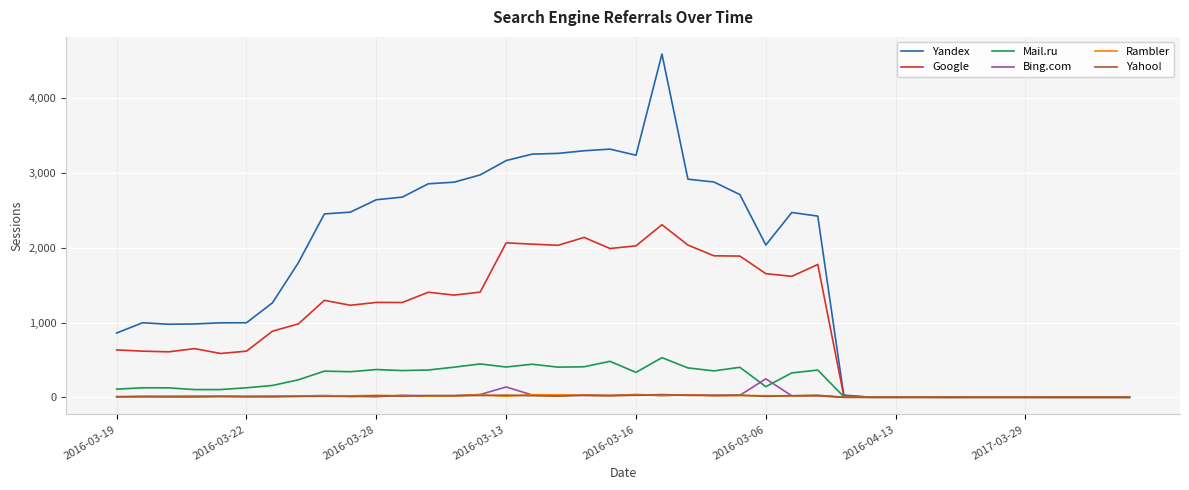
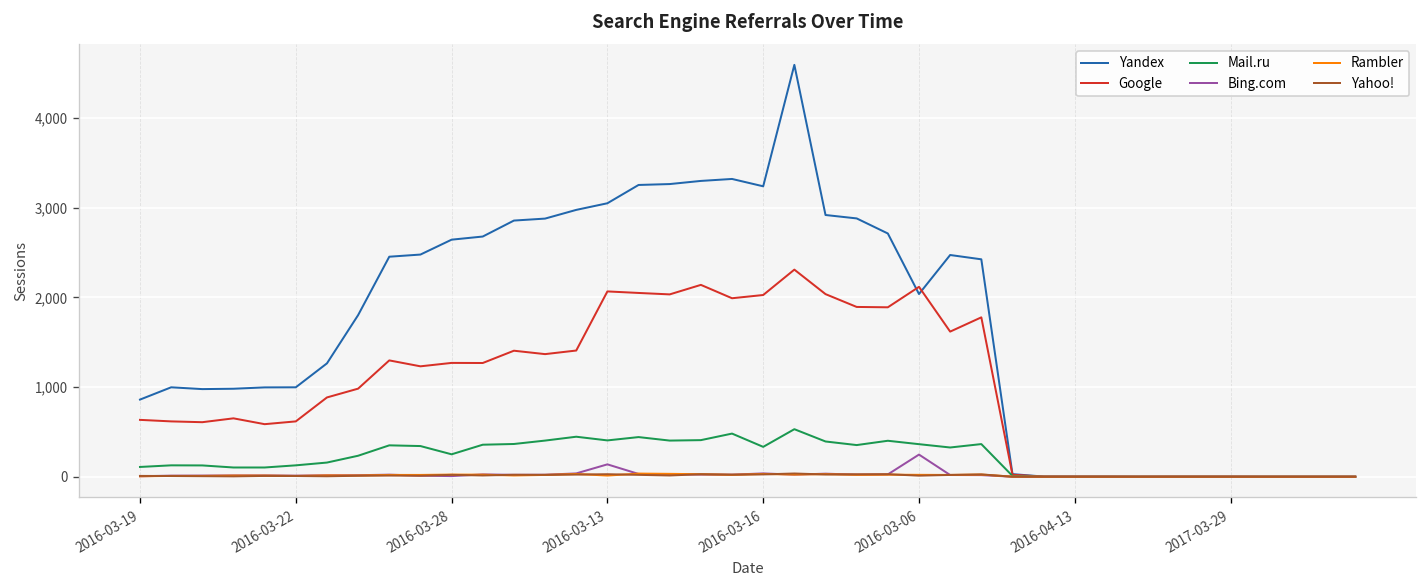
Mail.ru, 2016-03-28: 400 -> 300
Yandex, 2016-03-13: 3,200 -> 3,000
Google, 2016-03-06: 1,700 -> 2,100
Mail.ru, 2016-03-06: 100 -> 400
